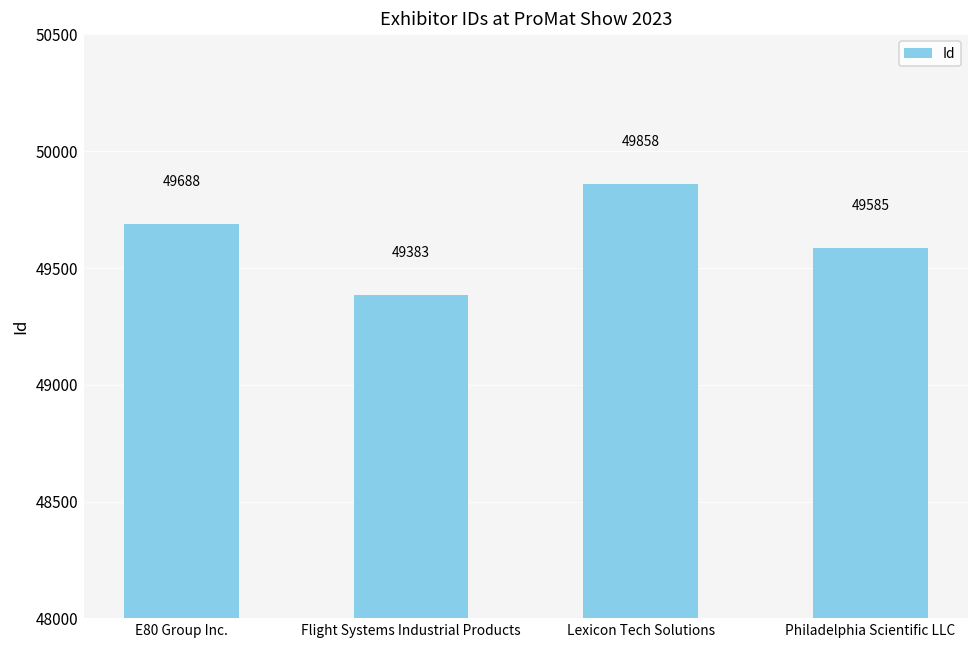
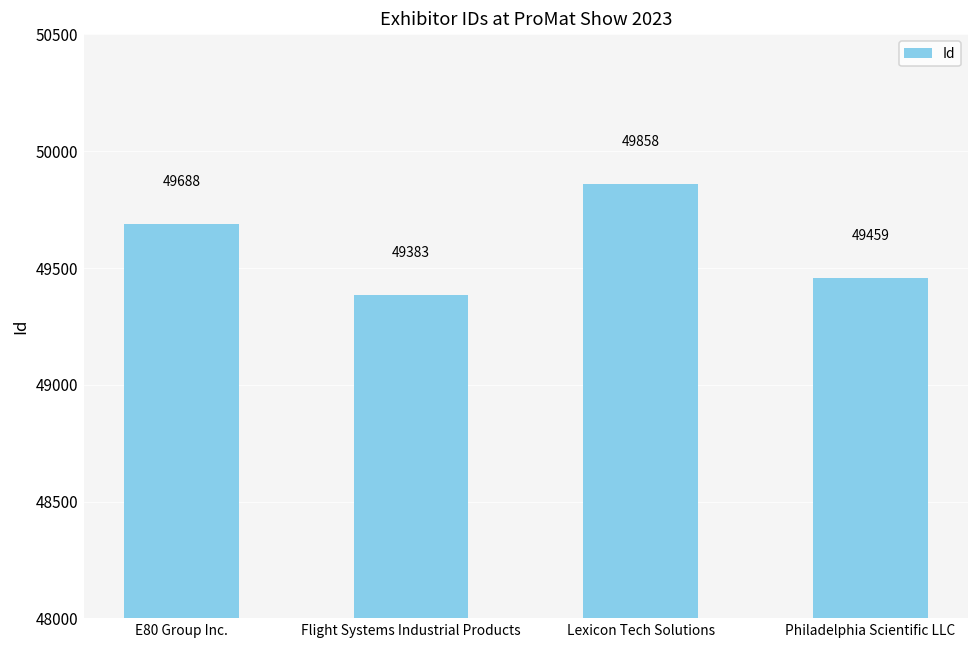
Philadelphia Scientific LLC: 49585 -> 49459
